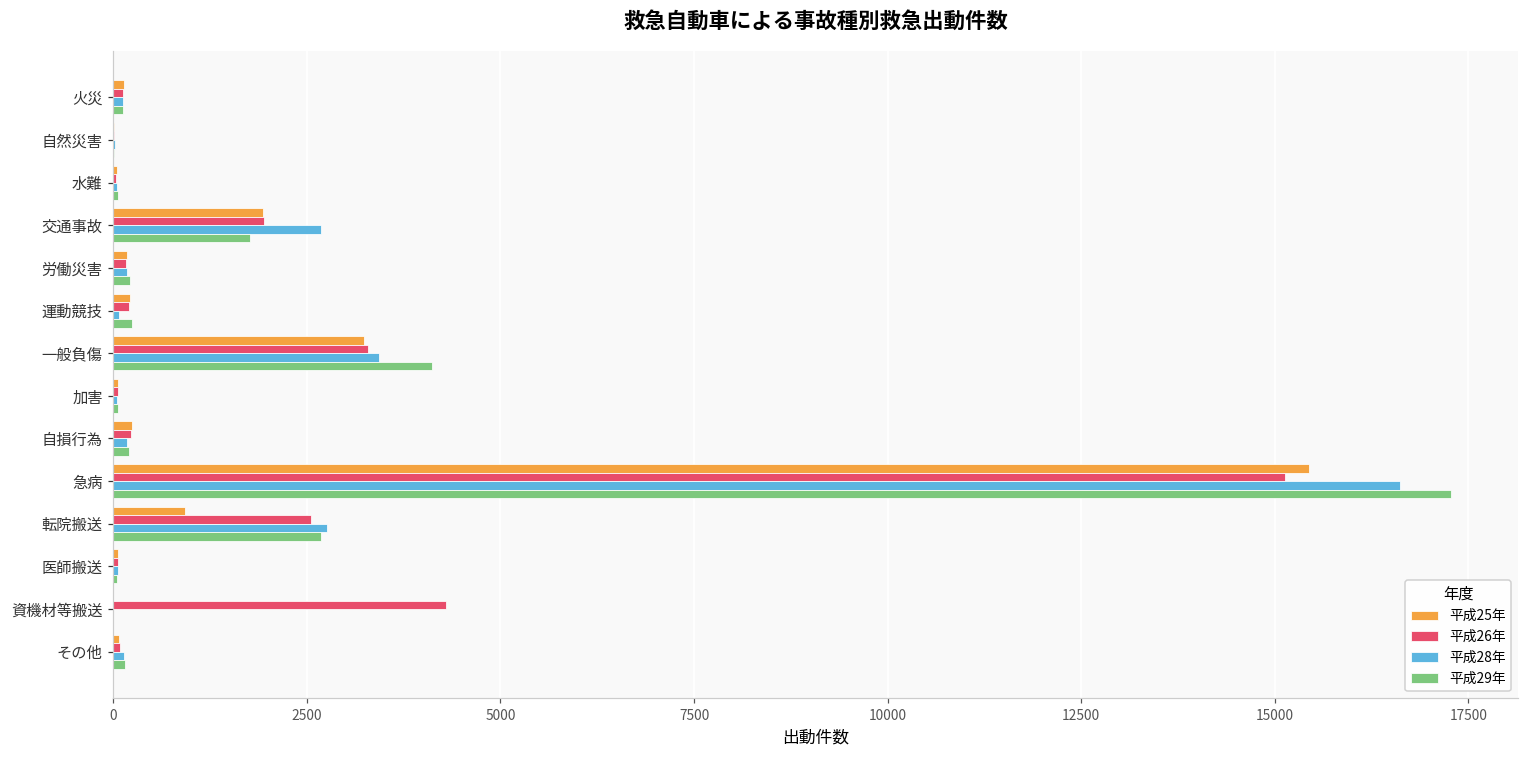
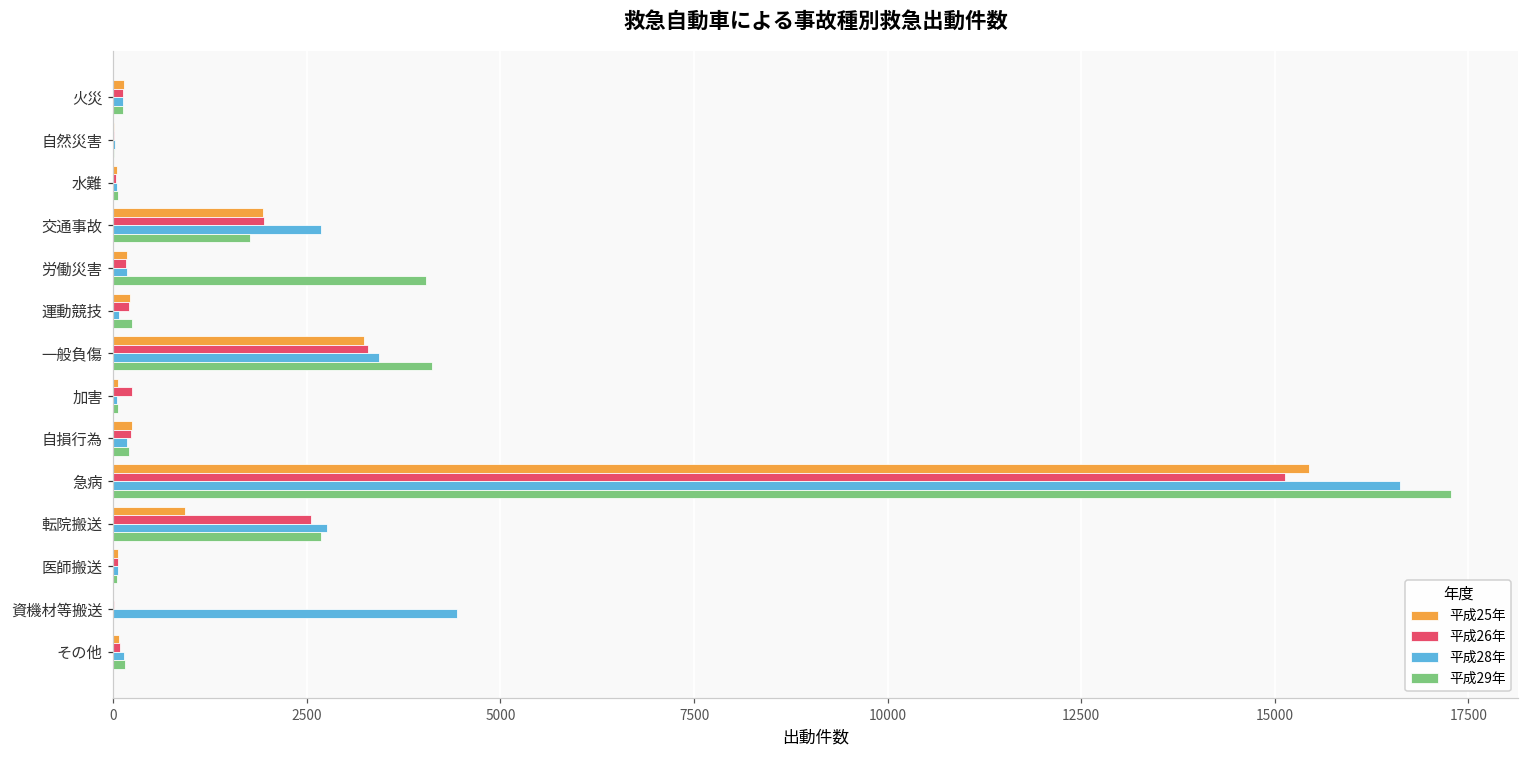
平成29年, 労働災害: 200 -> 4000
平成26年, 加害: 100 -> 200
平成26年, 資機材等搬送: 4300 -> 0
平成28年, 資機材等搬送: 0 -> 4400
